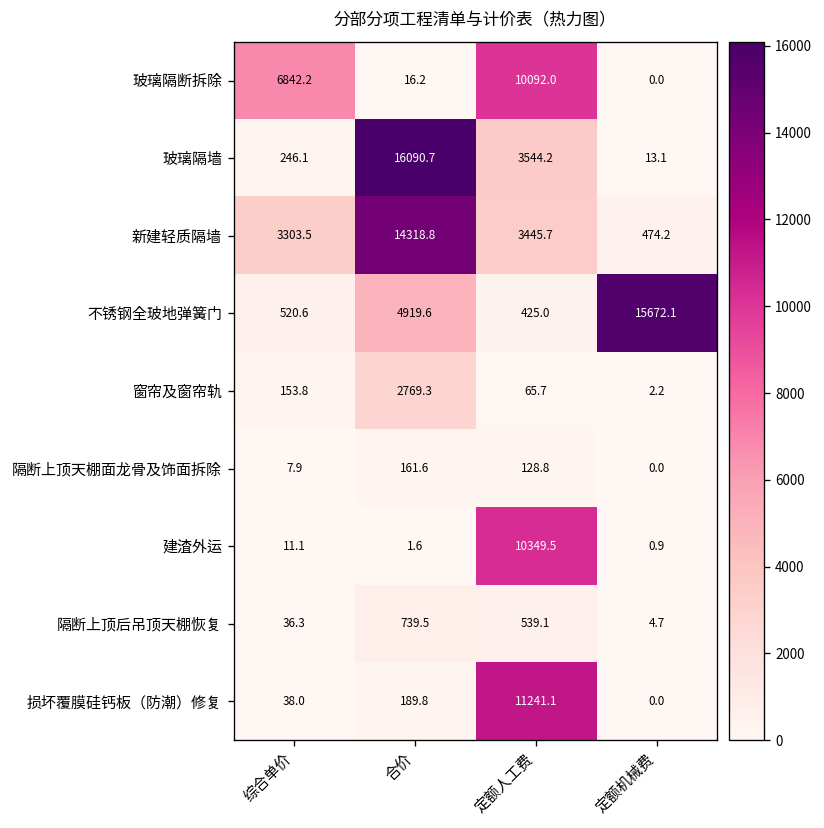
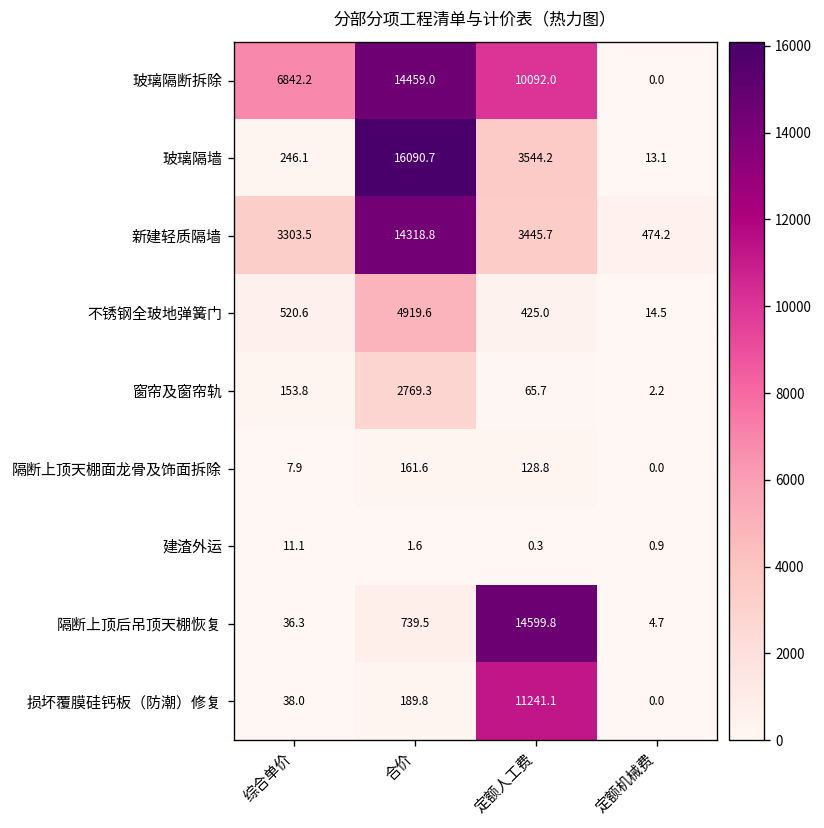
玻璃隔断拆除, 合价: 16.2 -> 14459.0
不锈钢全玻地弹簧门, 定额机械费: 15672.1 -> 14.5
建渣外运, 定额人工费: 10349.5 -> 0.3
隔断上顶后吊顶天棚恢复, 定额人工费: 539.1 -> 14599.8
